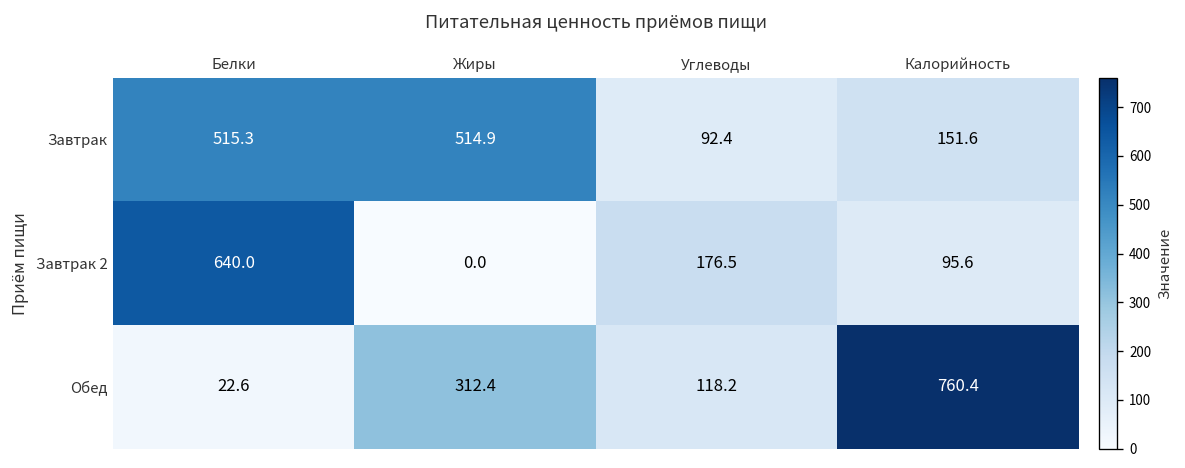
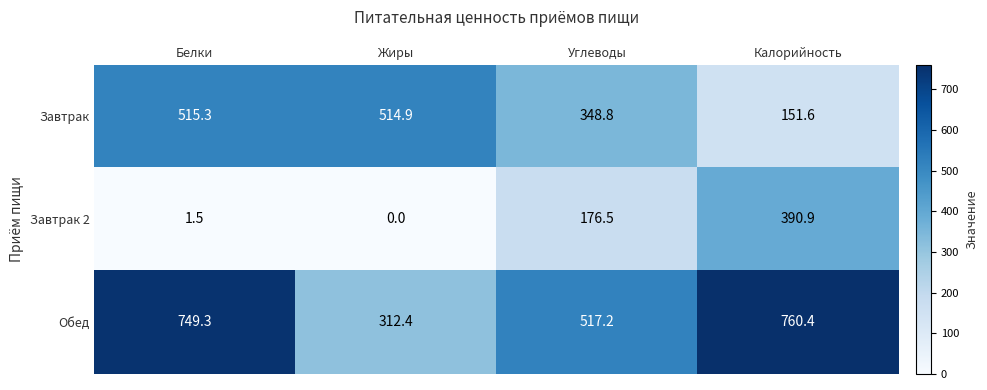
Завтрак, Углеводы: 92.4 -> 348.8
Завтрак 2, Белки: 640.0 -> 1.5
Завтрак 2, Калорийность: 95.6 -> 390.9
Обед, Белки: 22.6 -> 749.3
Обед, Углеводы: 118.2 -> 517.2
